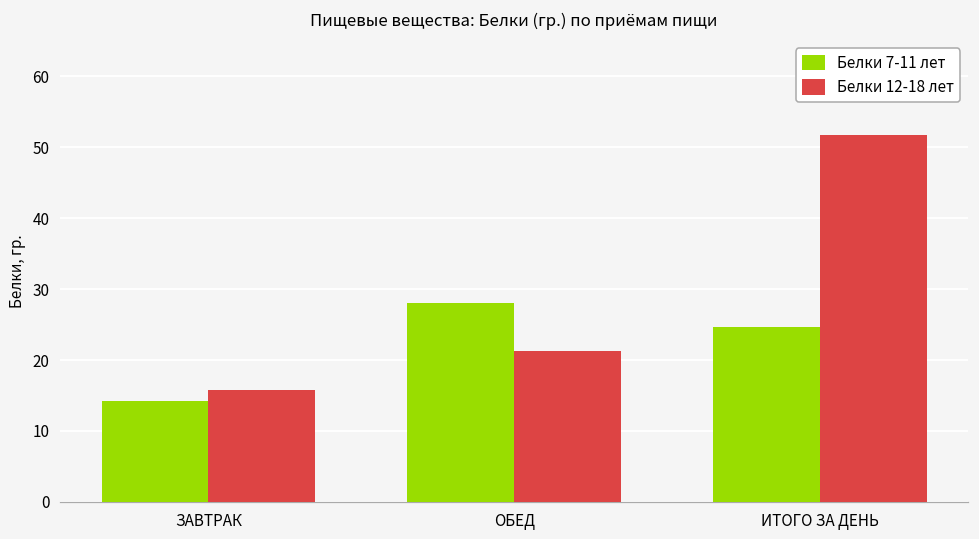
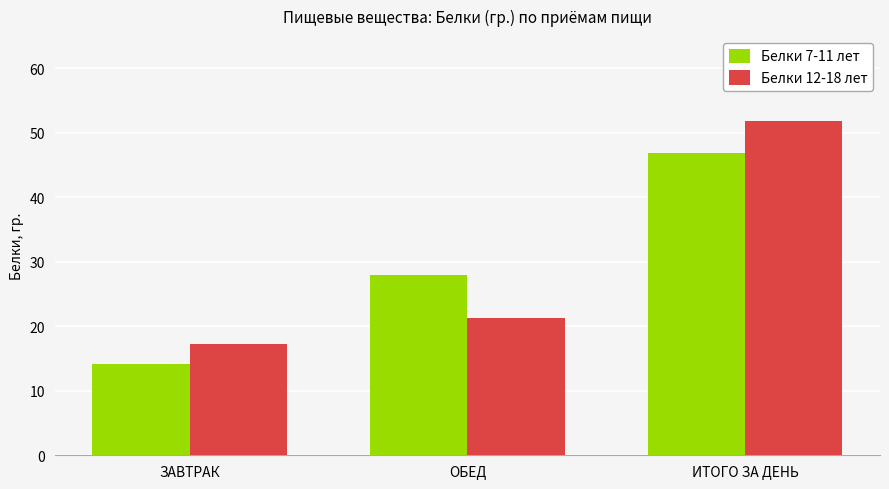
Белки 12-18 лет, ЗАВТРАК: 16 -> 17
Белки 7-11 лет, ИТОГО ЗА ДЕНЬ: 25 -> 47
